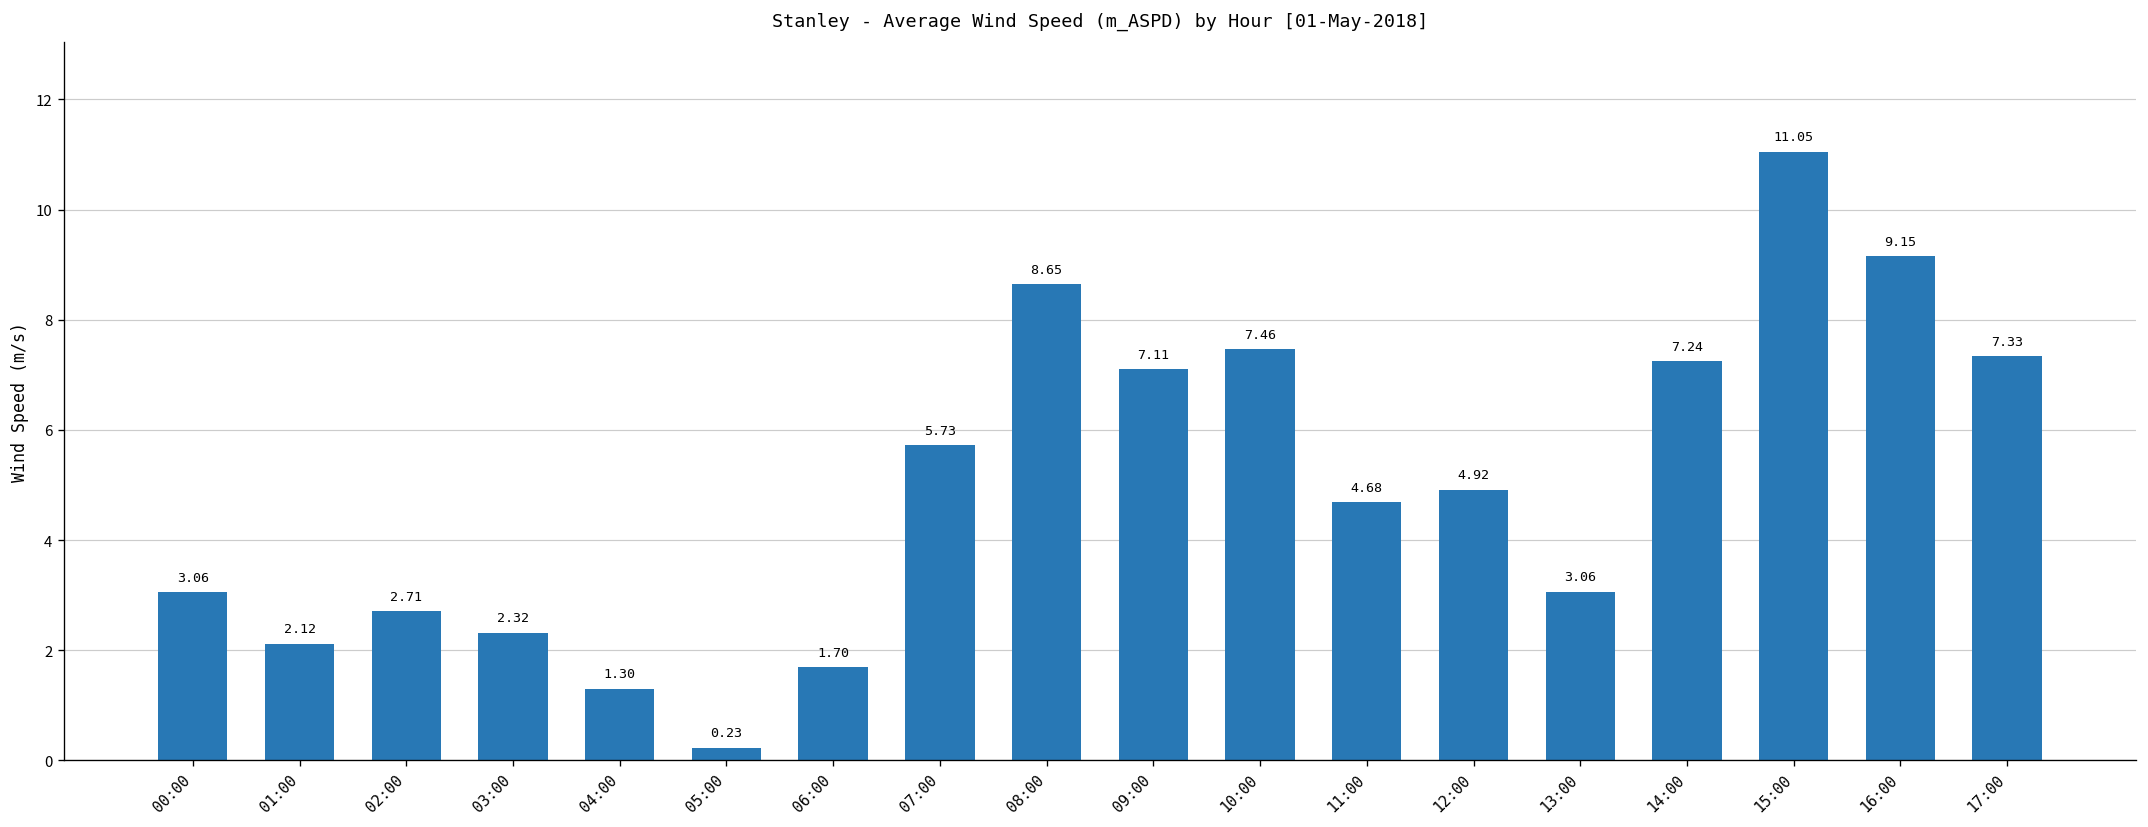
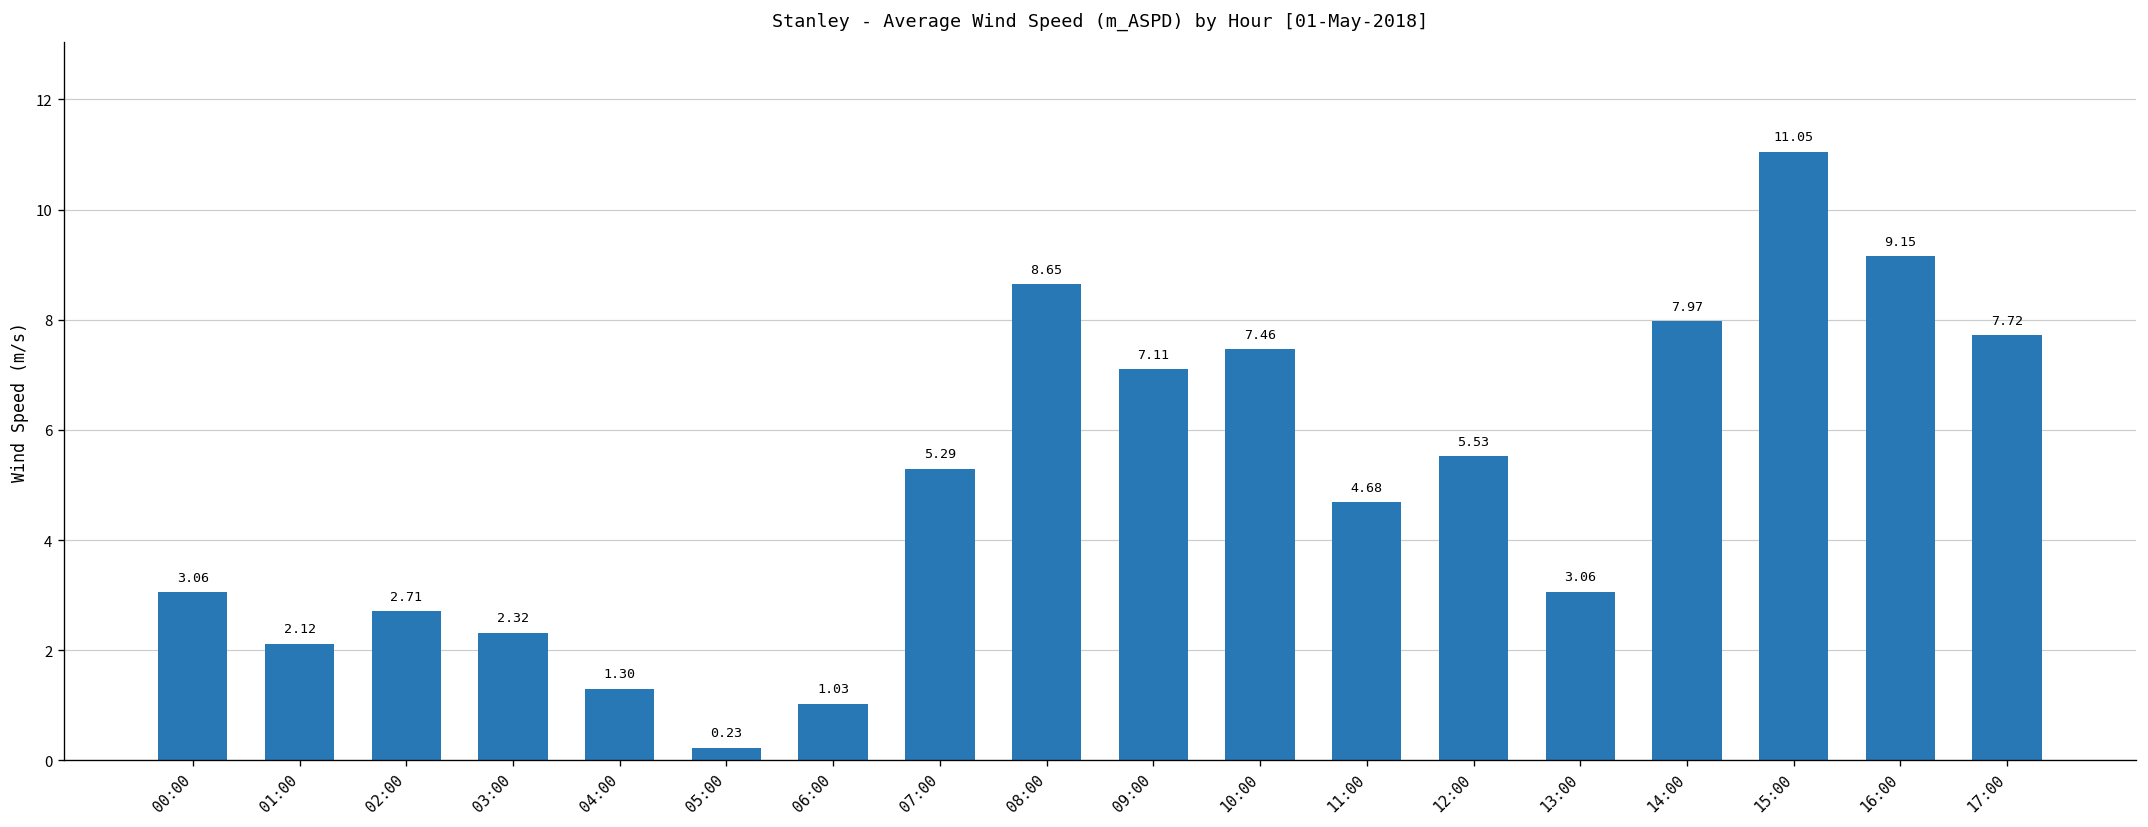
06:00: 1.70 -> 1.03
07:00: 5.73 -> 5.29
12:00: 4.92 -> 5.53
14:00: 7.24 -> 7.97
17:00: 7.33 -> 7.72
